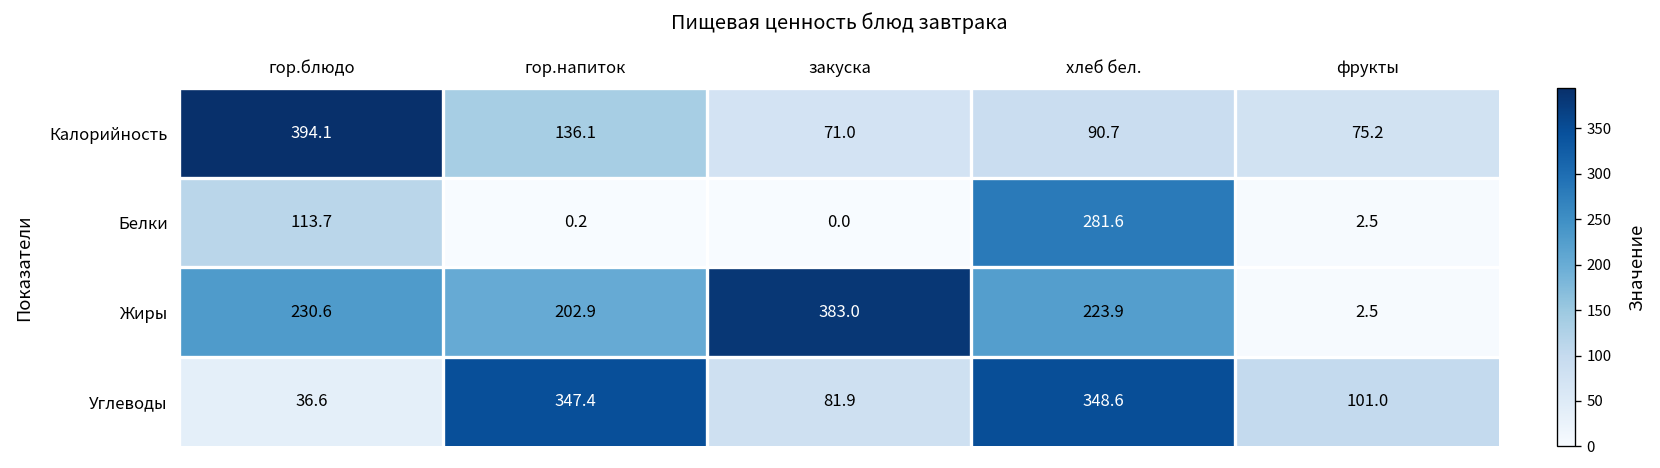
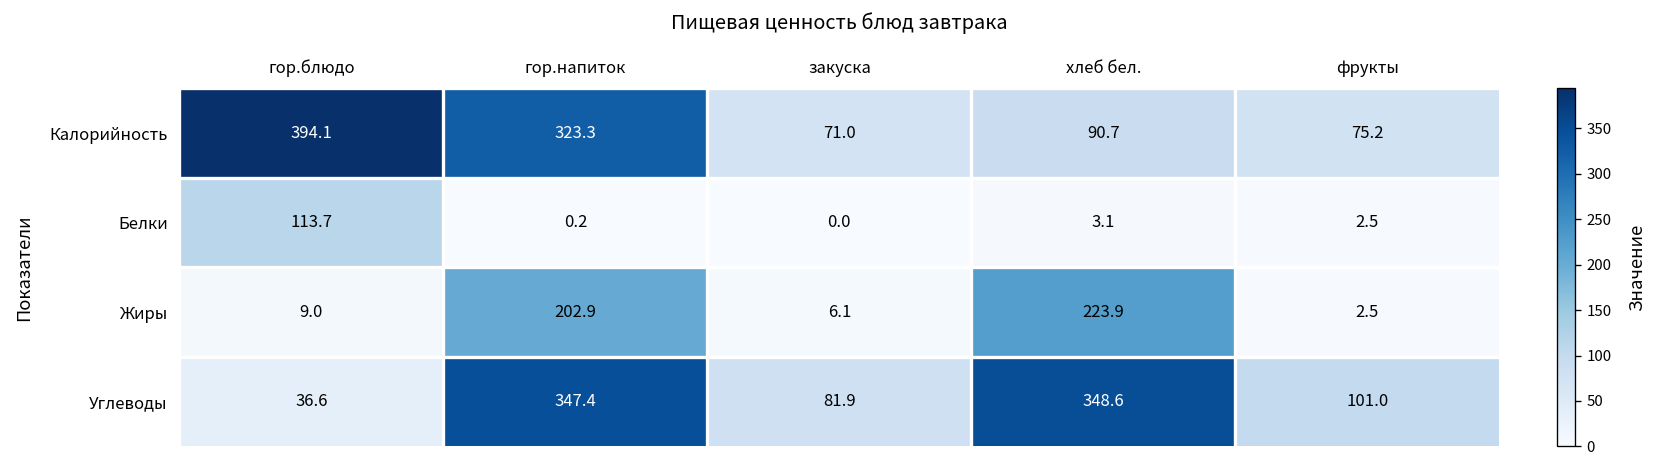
Калорийность, гор.напиток: 136.1 -> 323.3
Белки, хлеб бел.: 281.6 -> 3.1
Жиры, гор.блюдо: 230.6 -> 9.0
Жиры, закуска: 383.0 -> 6.1
